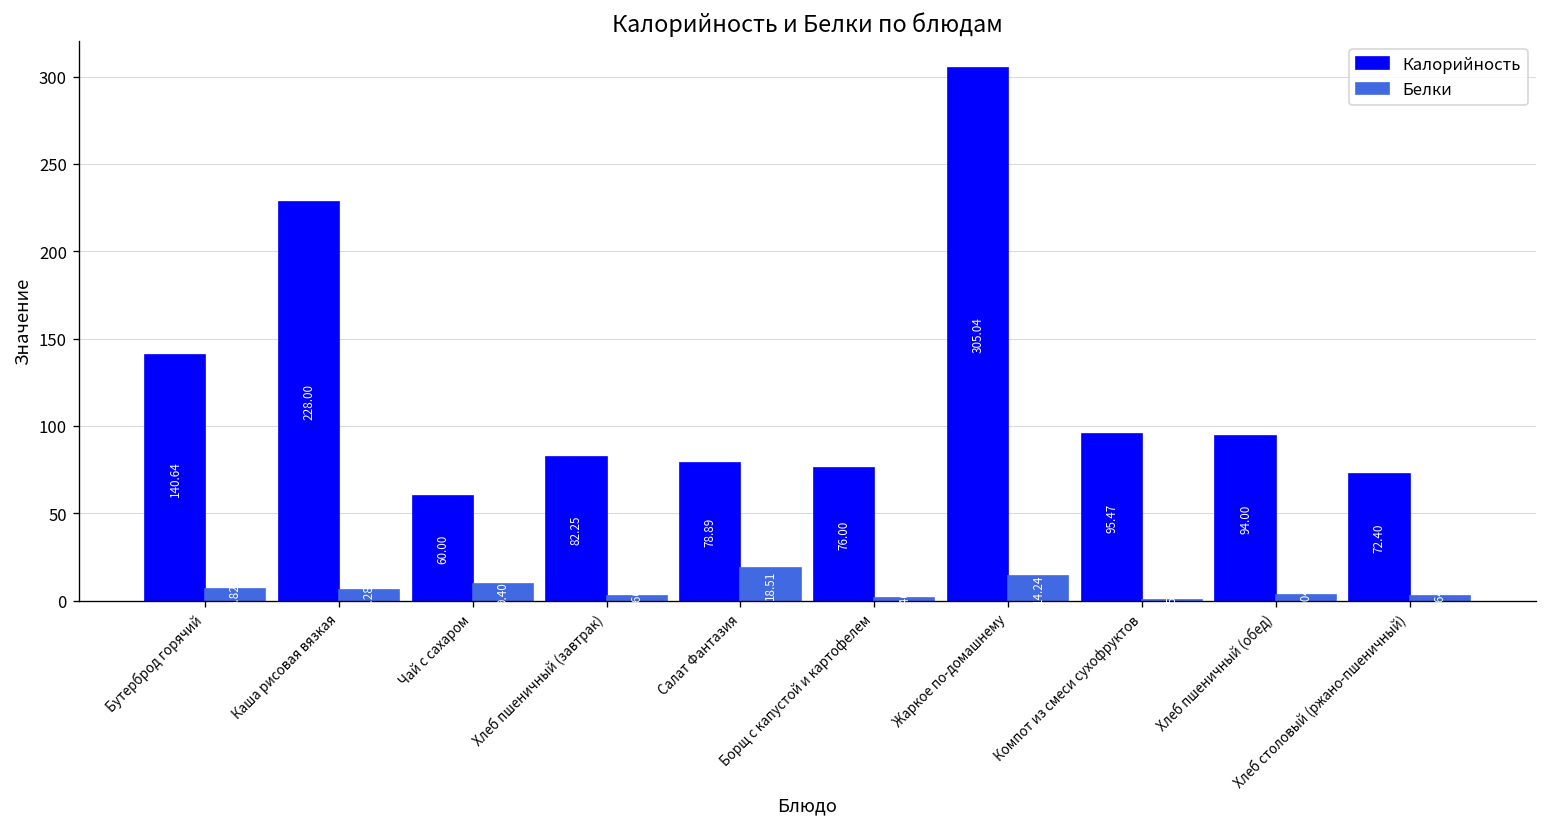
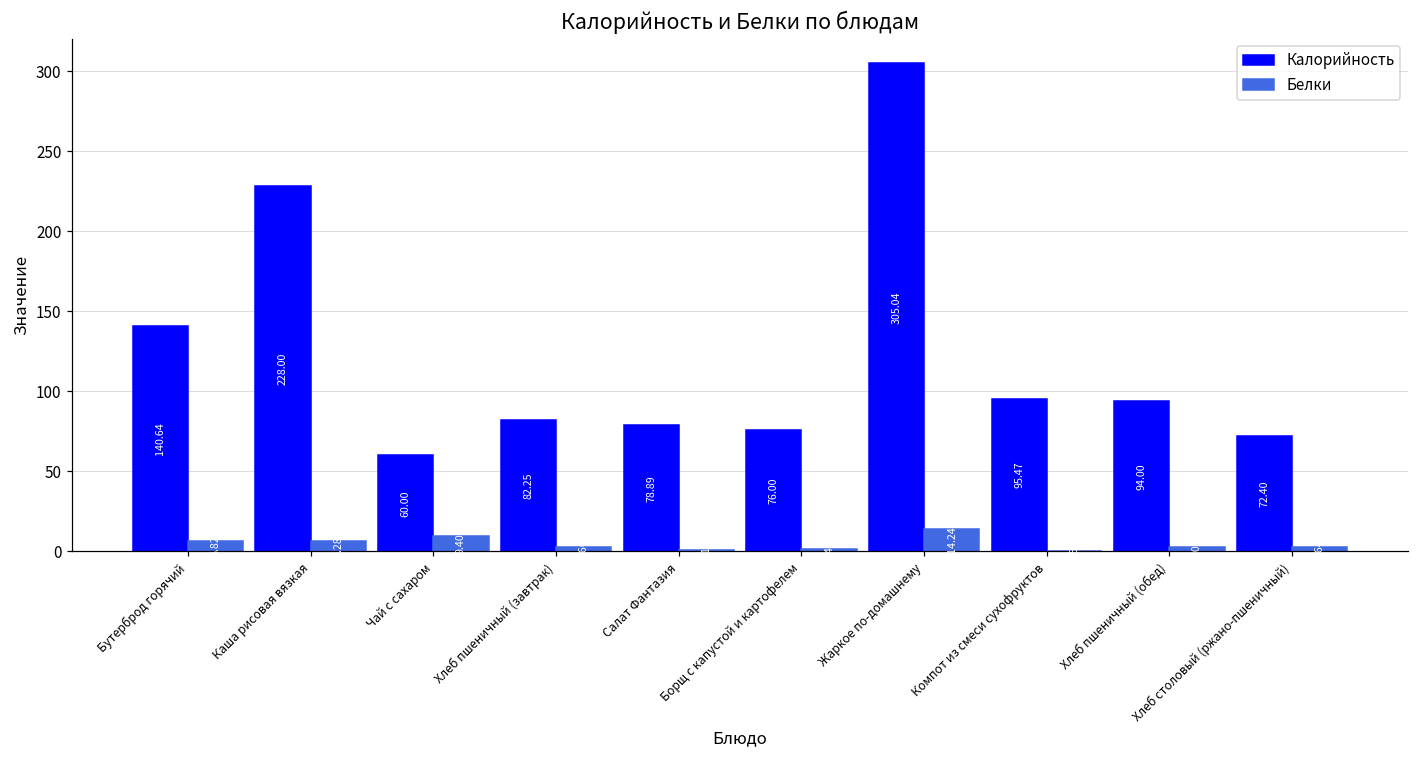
Белки, Салат Фантазия: 19 -> 1
